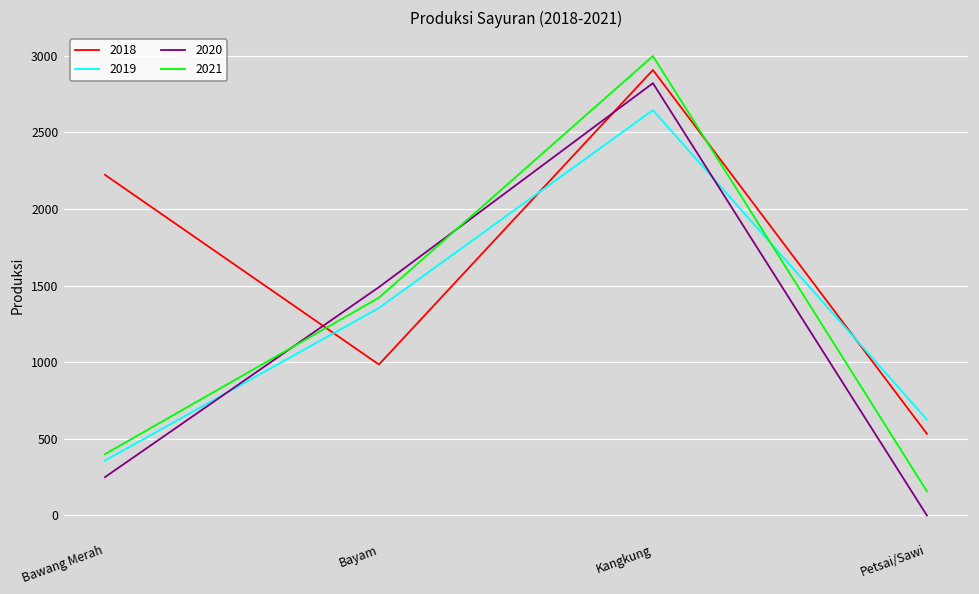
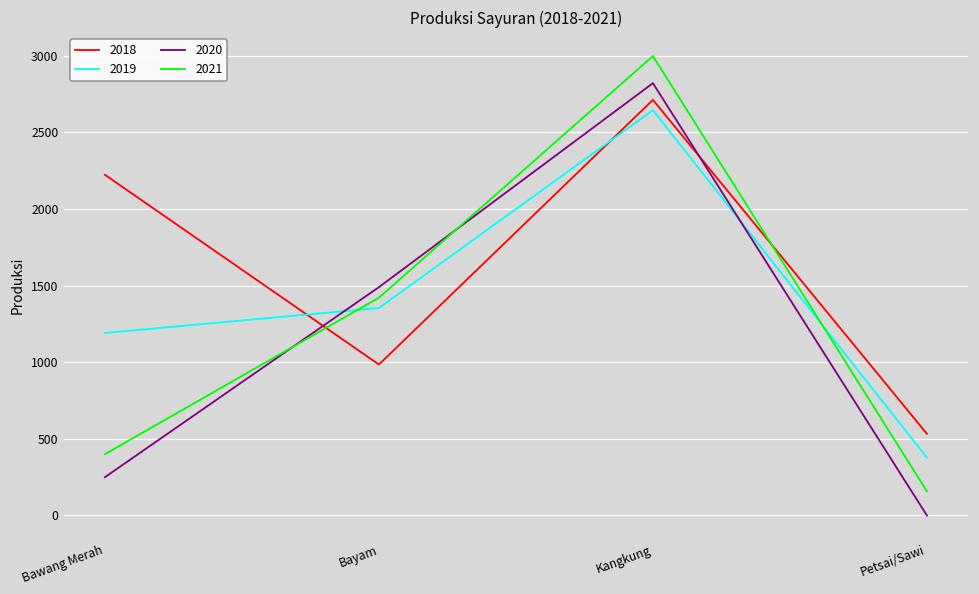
2019, Bawang Merah: 360 -> 1190
2018, Kangkung: 2910 -> 2710
2019, Petsai/Sawi: 630 -> 380
